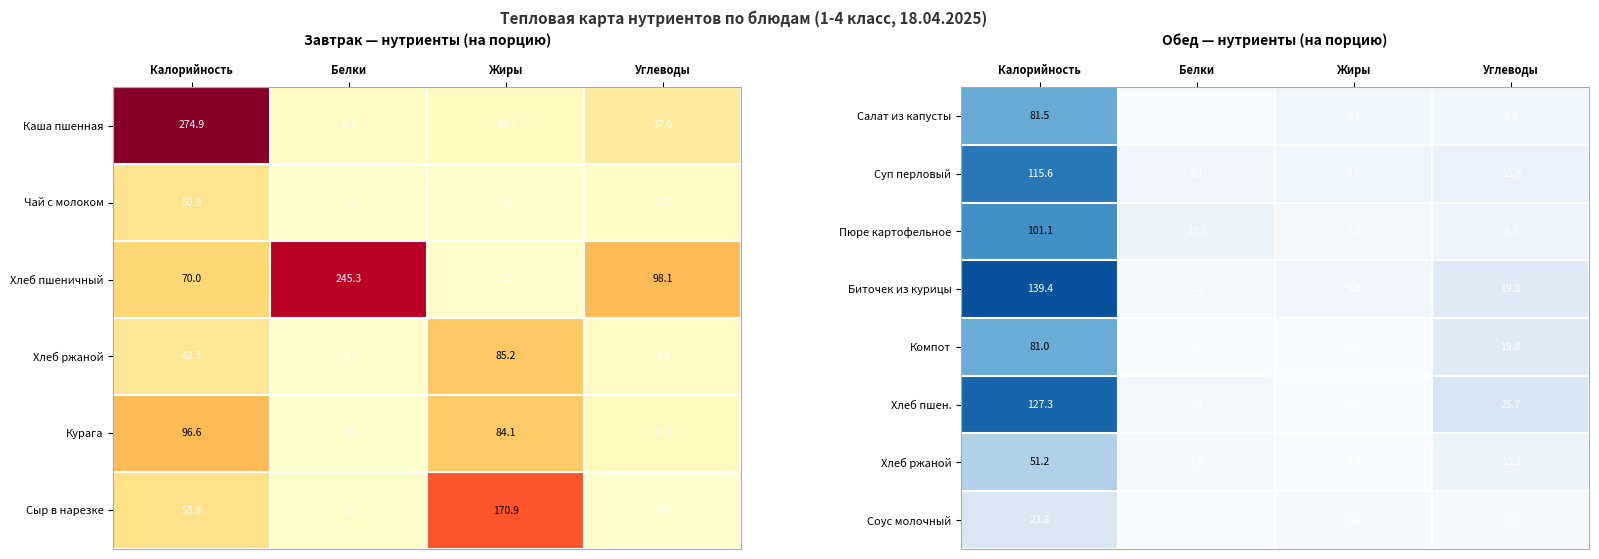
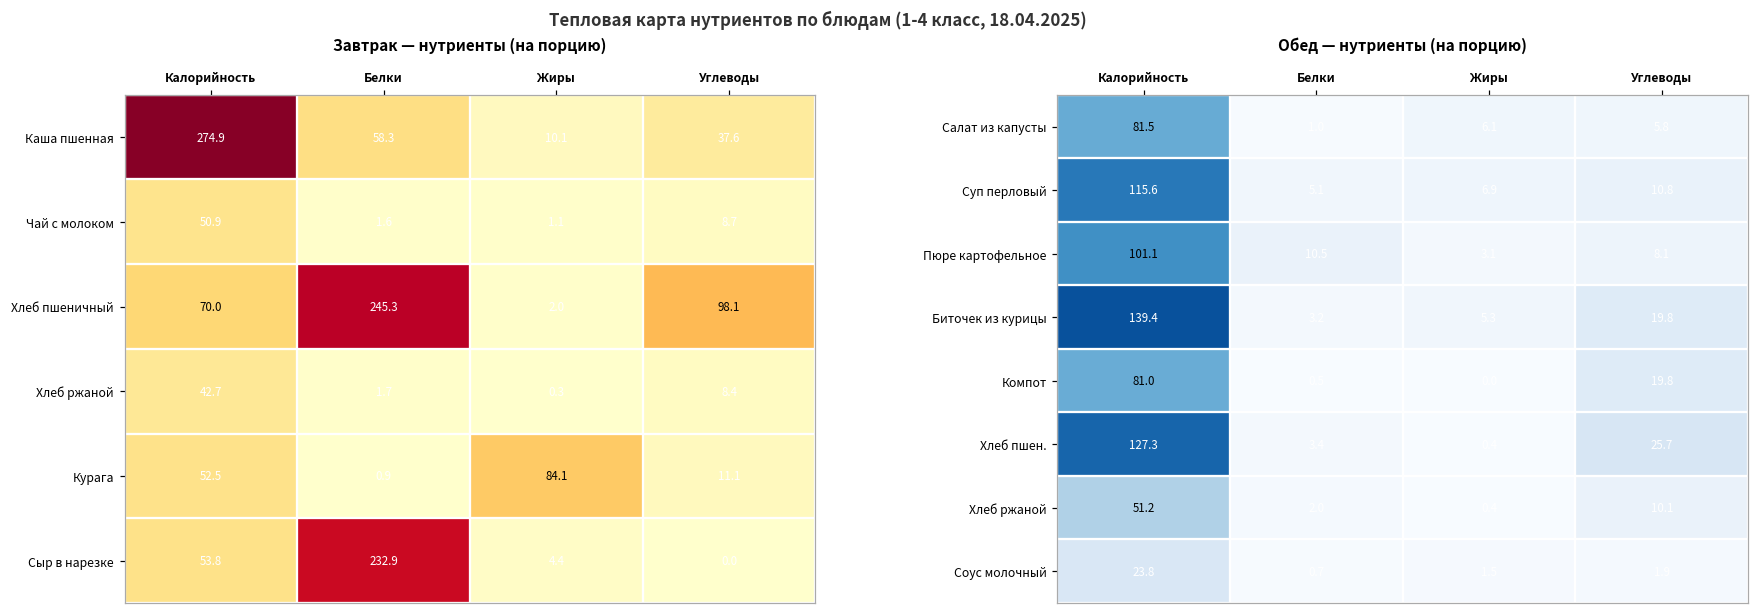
Завтрак — нутриенты (на порцию), Каша пшенная, Белки: 8.3 -> 58.3
Завтрак — нутриенты (на порцию), Хлеб ржаной, Жиры: 85.2 -> 0.3
Завтрак — нутриенты (на порцию), Курага, Калорийность: 96.6 -> 52.5
Завтрак — нутриенты (на порцию), Сыр в нарезке, Белки: 3.5 -> 232.9
Завтрак — нутриенты (на порцию), Сыр в нарезке, Жиры: 170.9 -> 4.4
